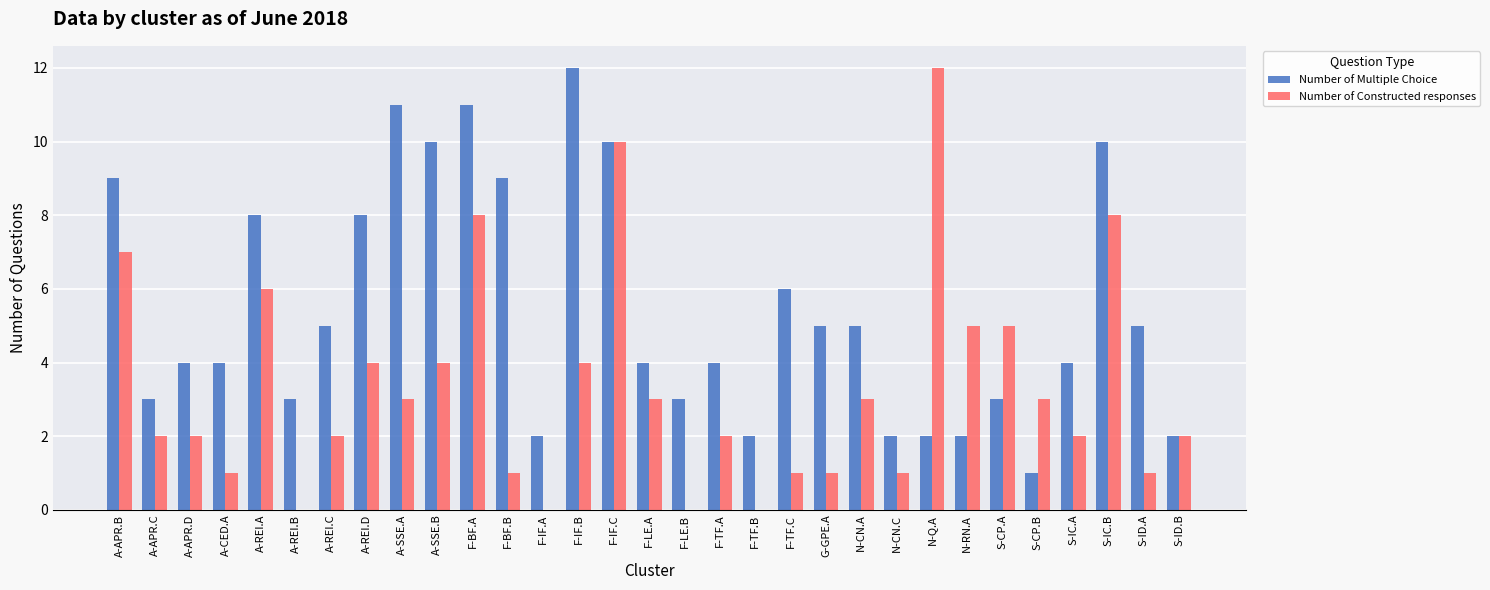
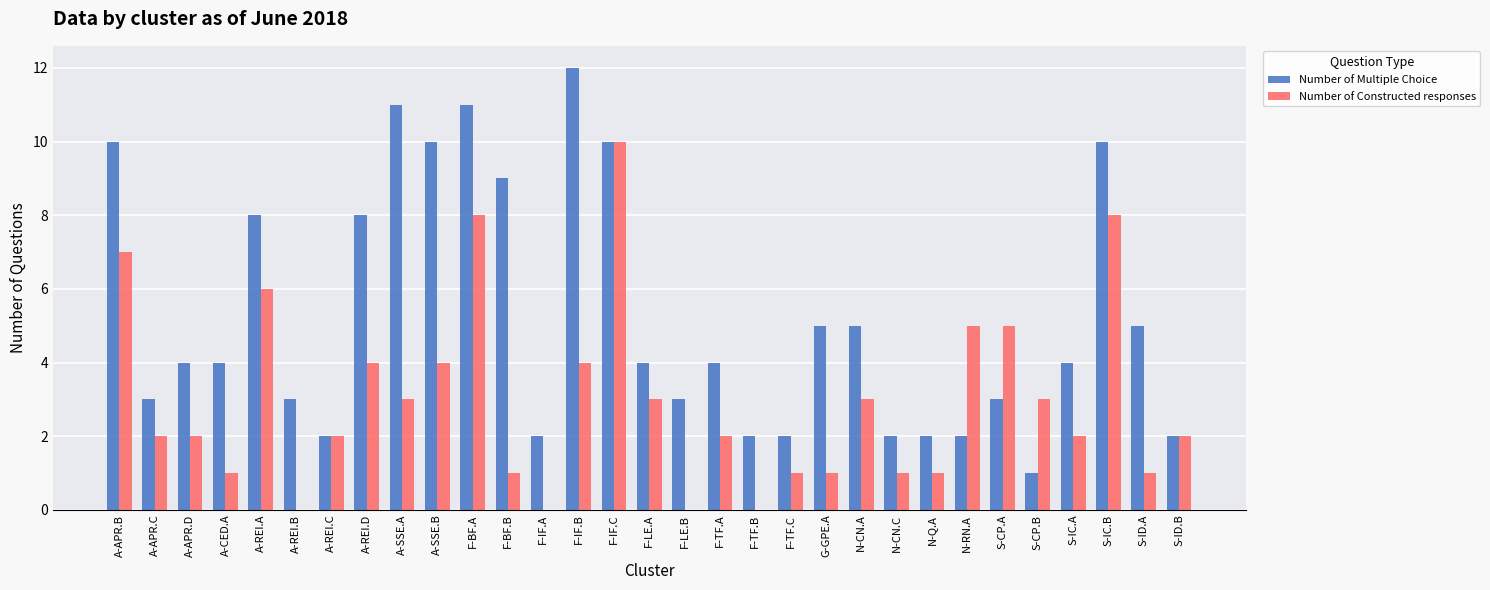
Number of Multiple Choice, A-APR.B: 9 -> 10
Number of Multiple Choice, A-REI.C: 5 -> 2
Number of Multiple Choice, F-TF.C: 6 -> 2
Number of Constructed responses, N-Q.A: 12 -> 1
